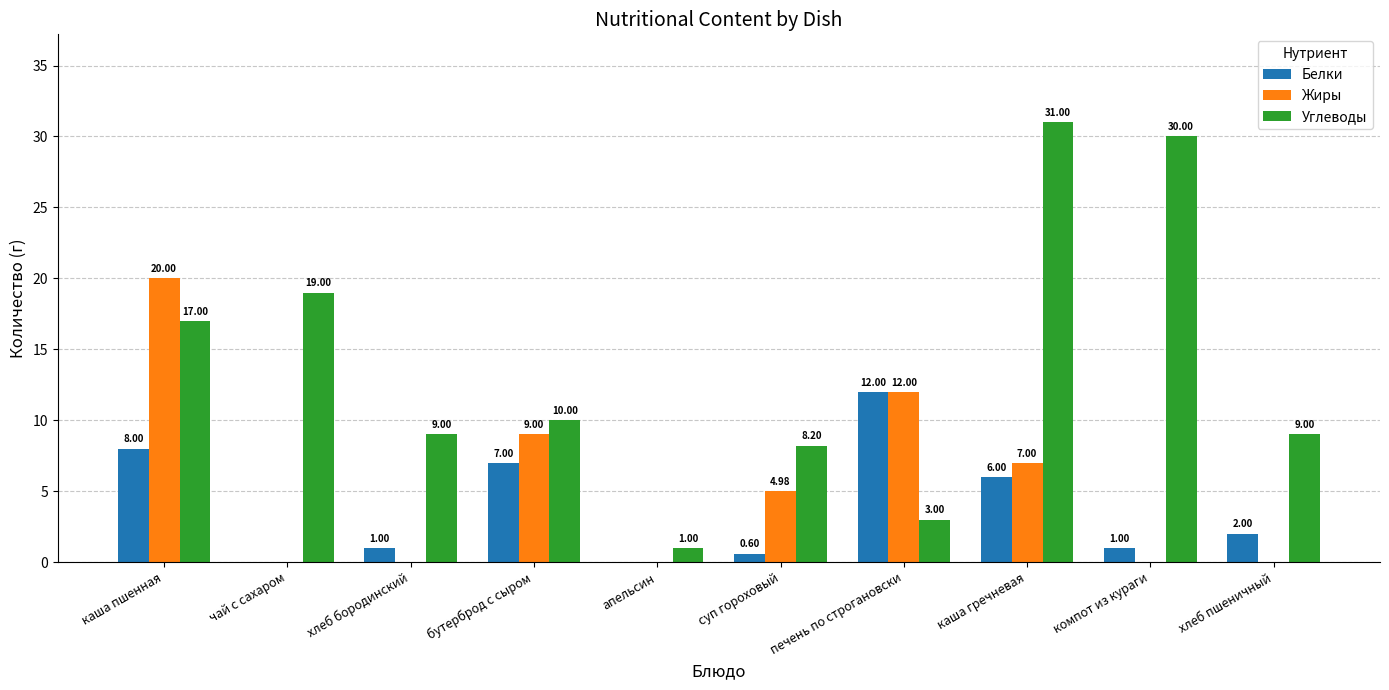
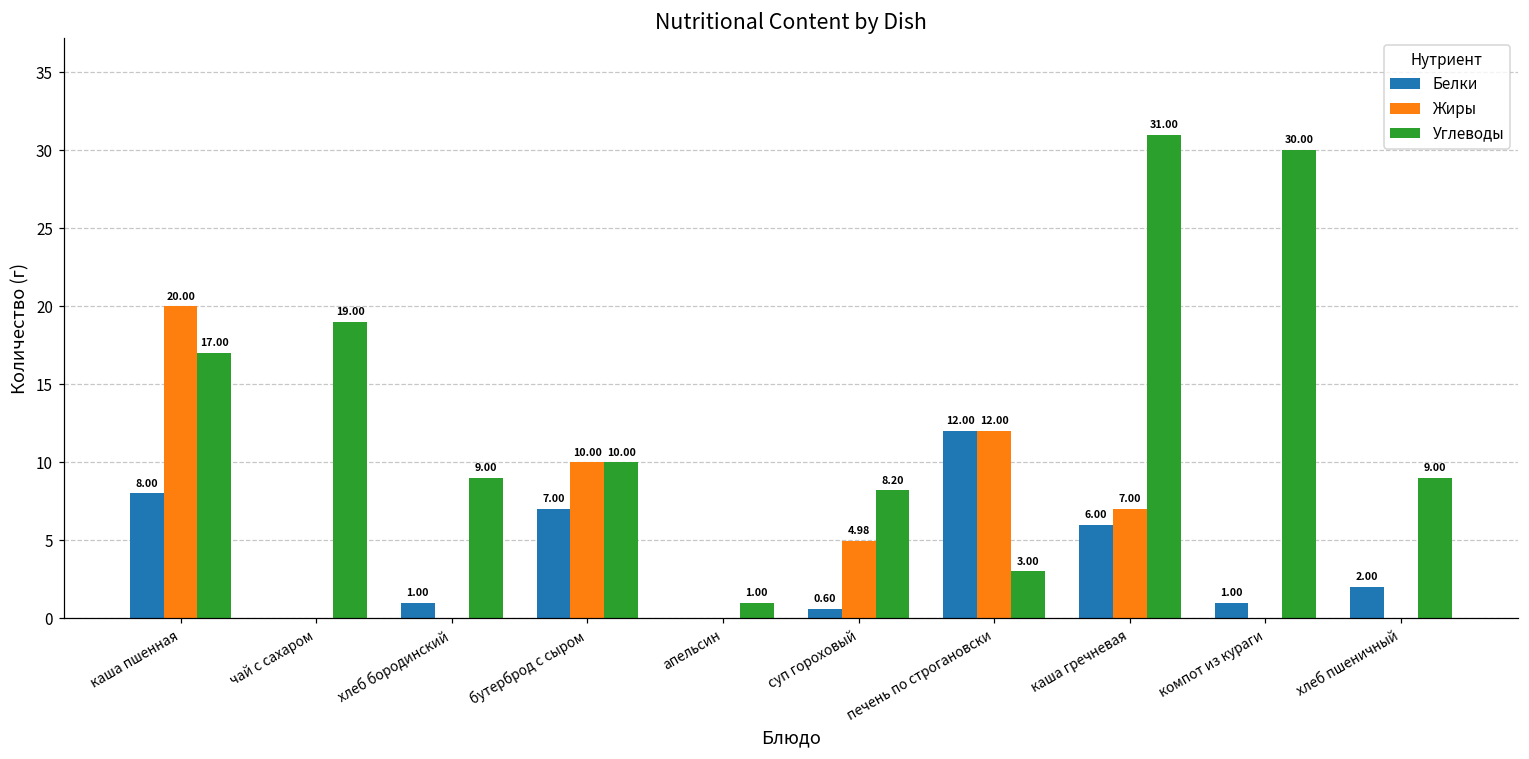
Жиры, бутерброд с сыром: 9.00 -> 10.00
